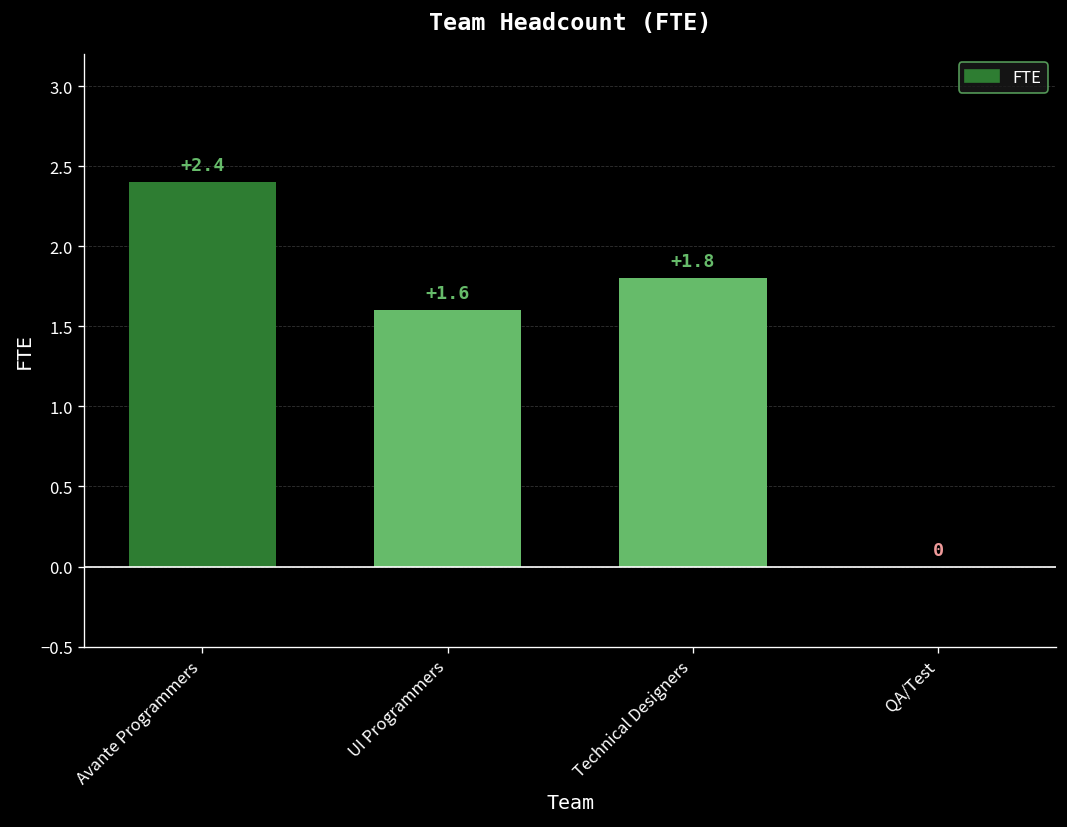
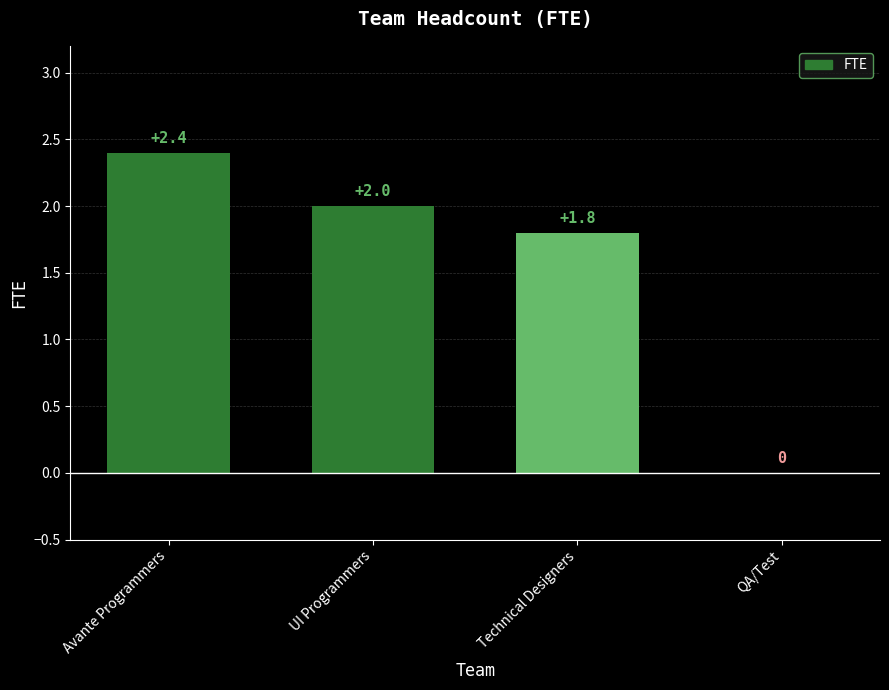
UI Programmers: +1.6 -> +2.0
